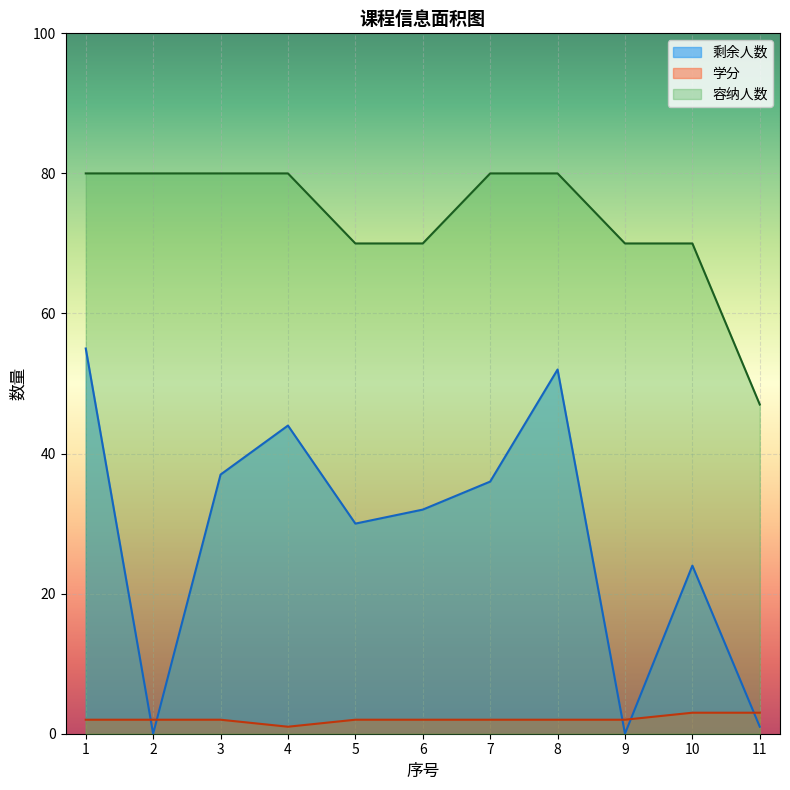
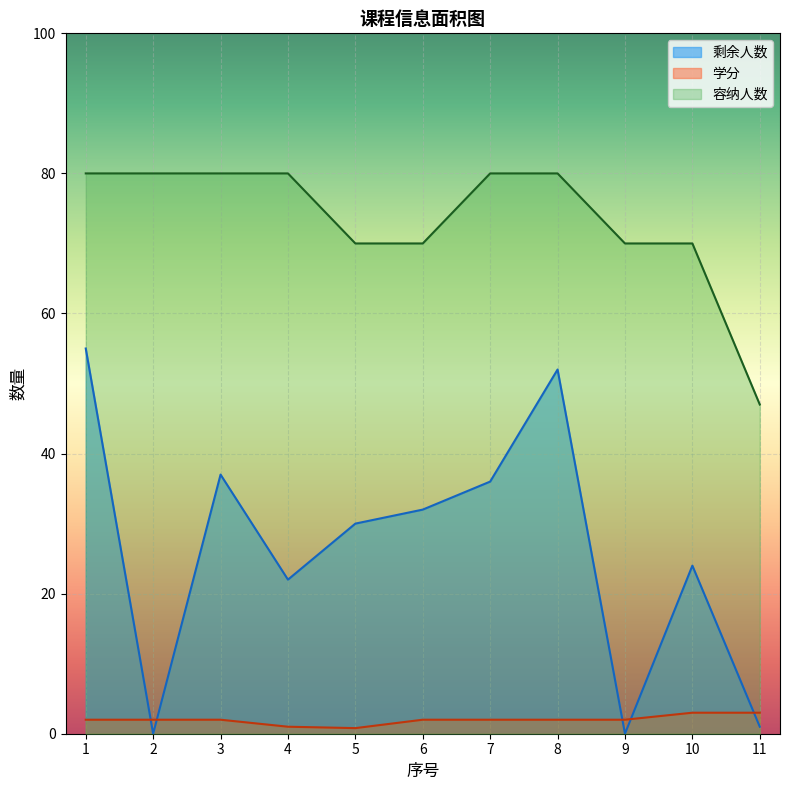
剩余人数, 4: 44 -> 22
学分, 5: 2 -> 1
